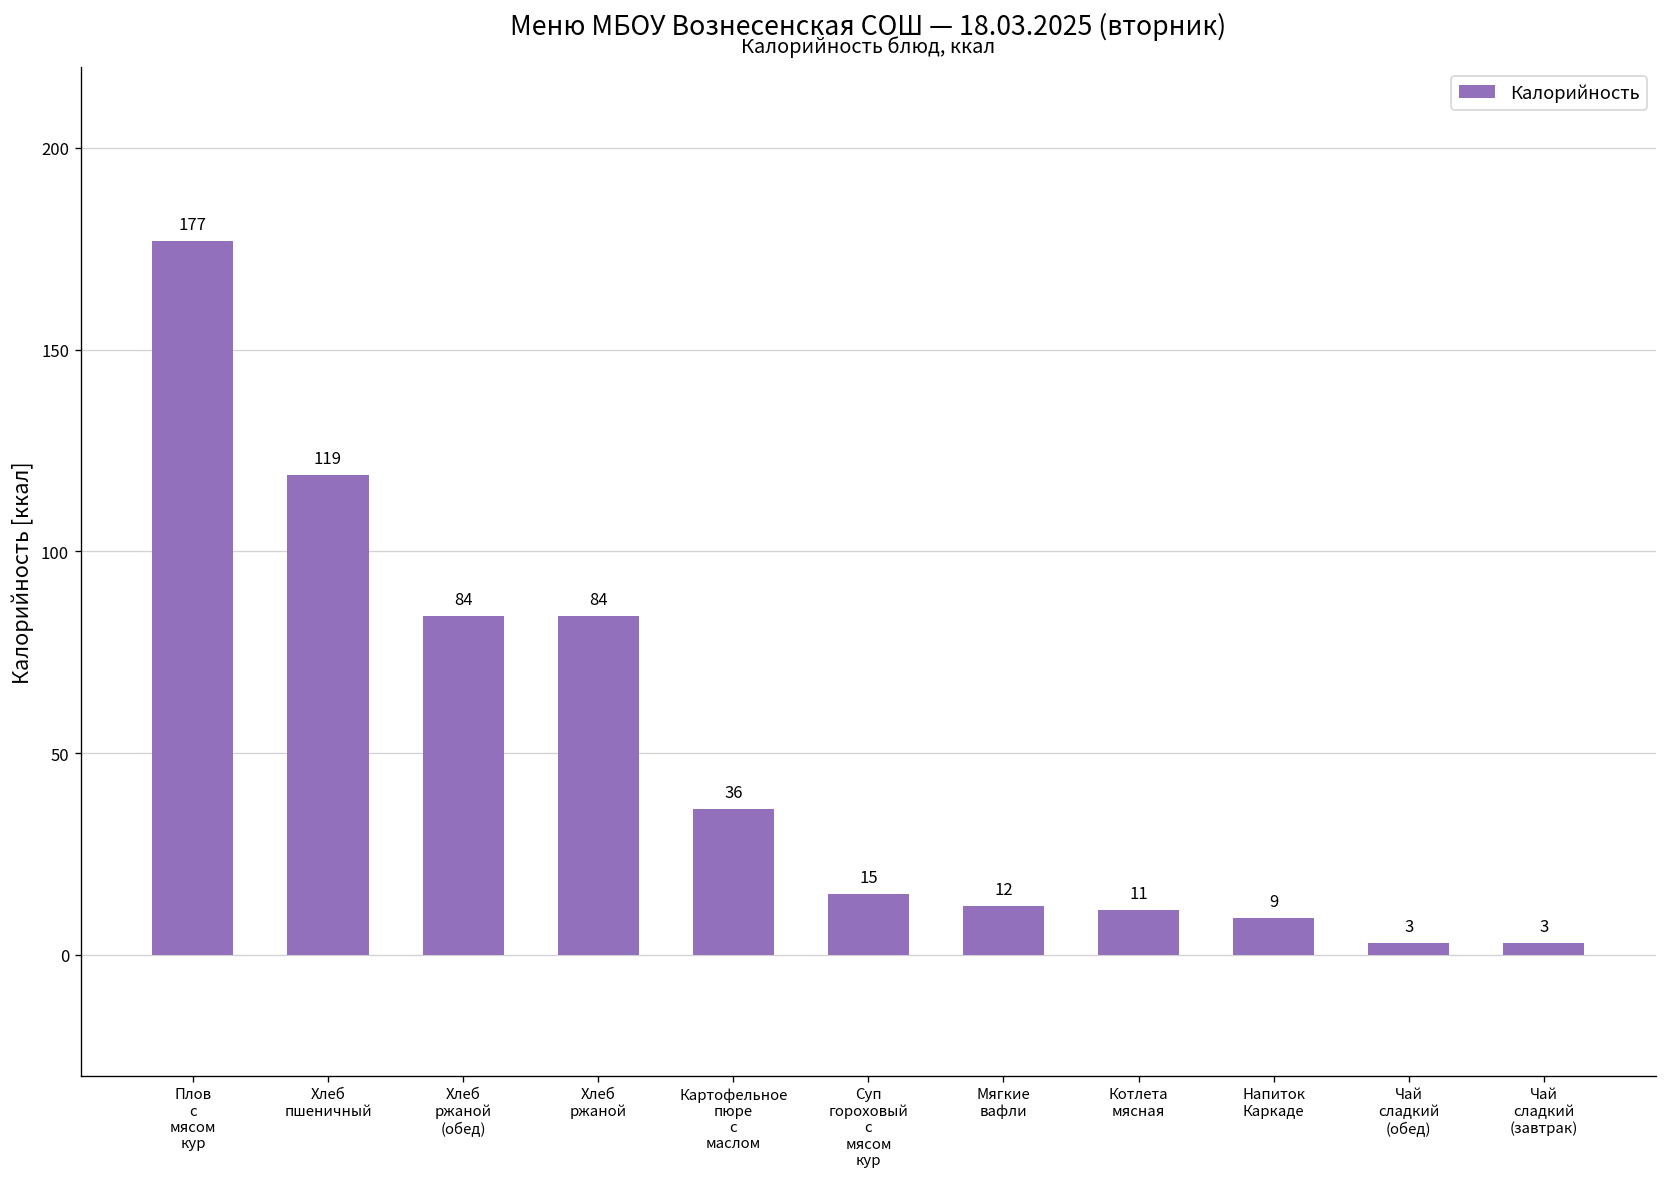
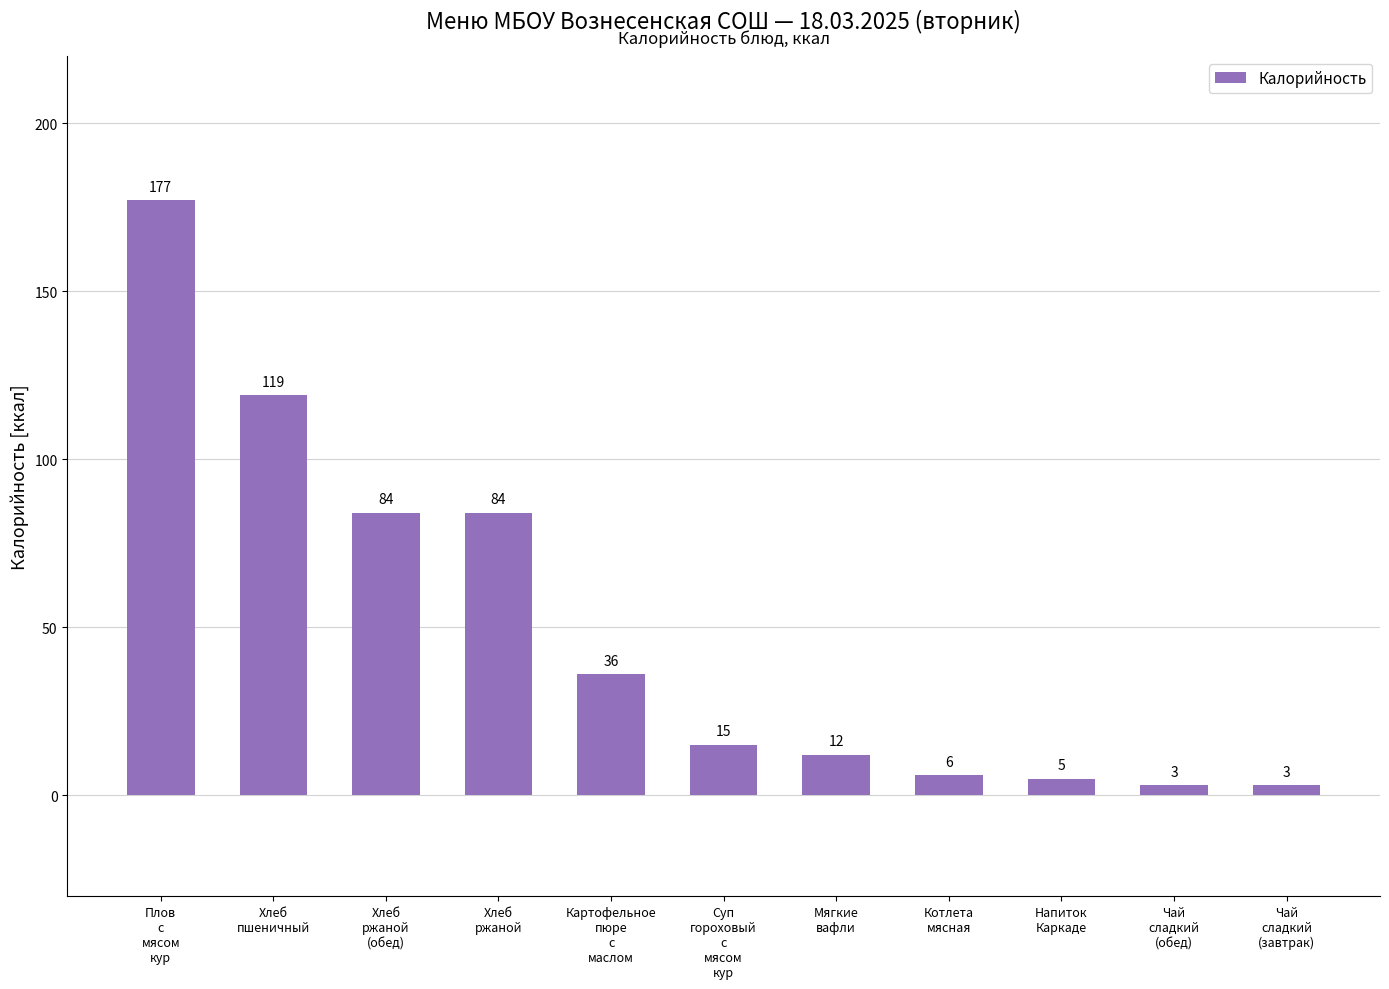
Котлета мясная: 11 -> 6
Напиток Каркаде: 9 -> 5
